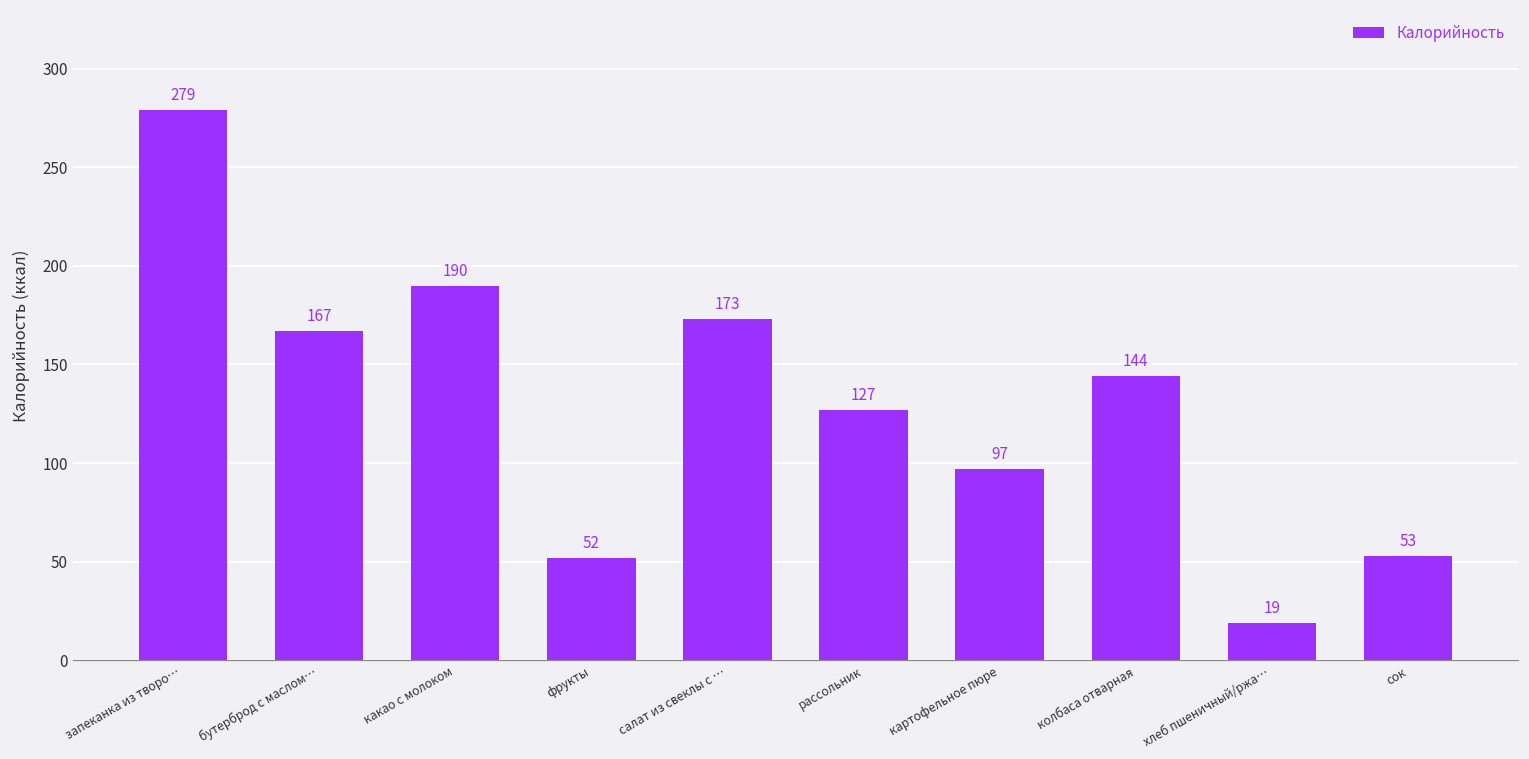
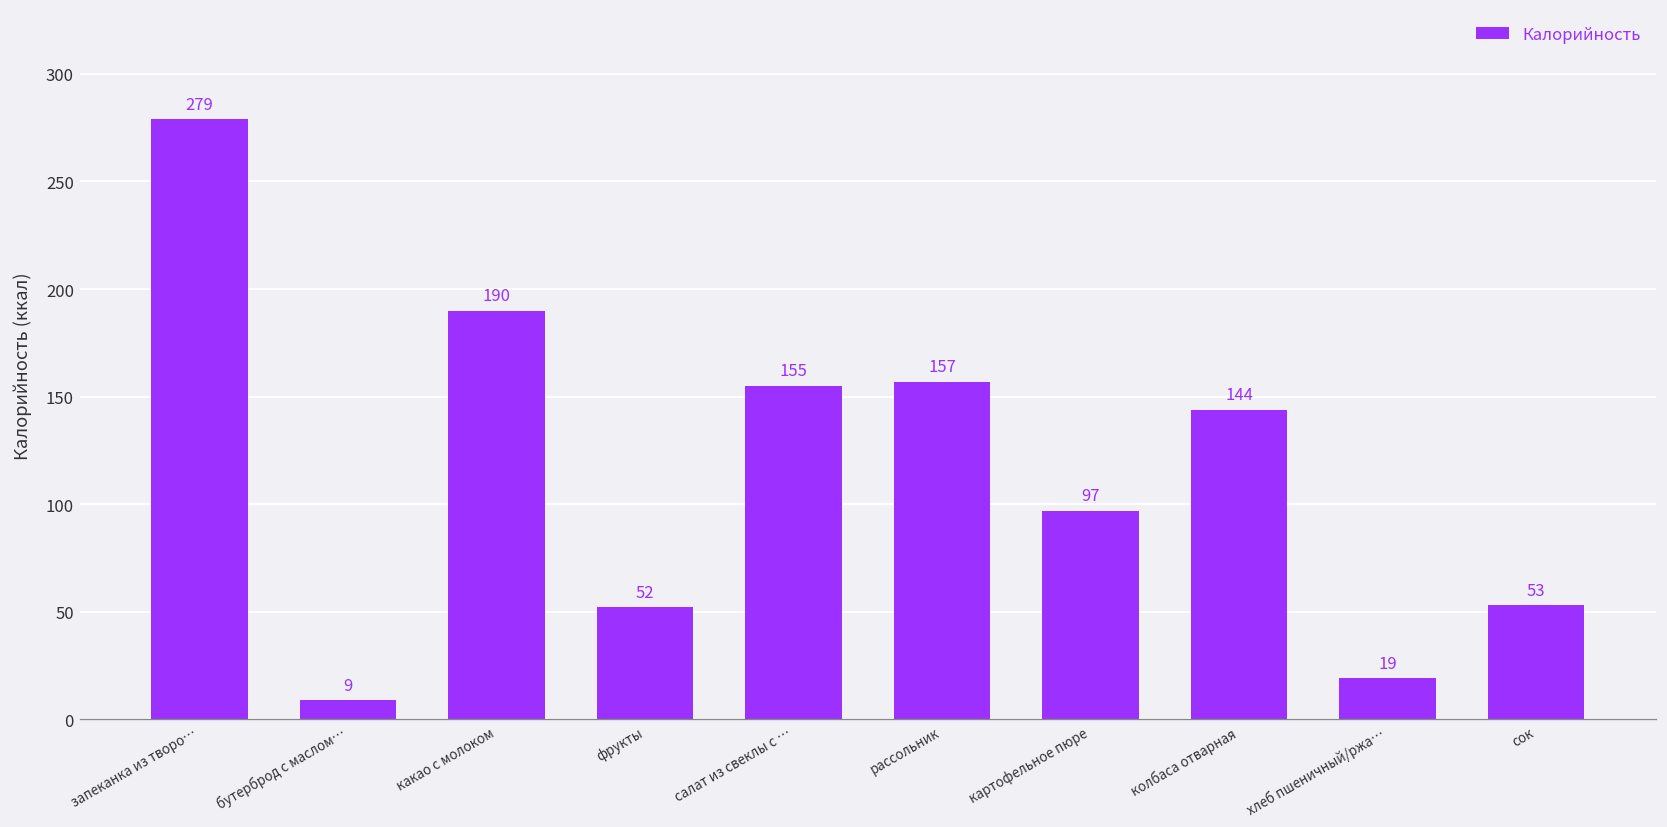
бутерброд с маслом…: 167 -> 9
салат из свеклы с …: 173 -> 155
рассольник: 127 -> 157
